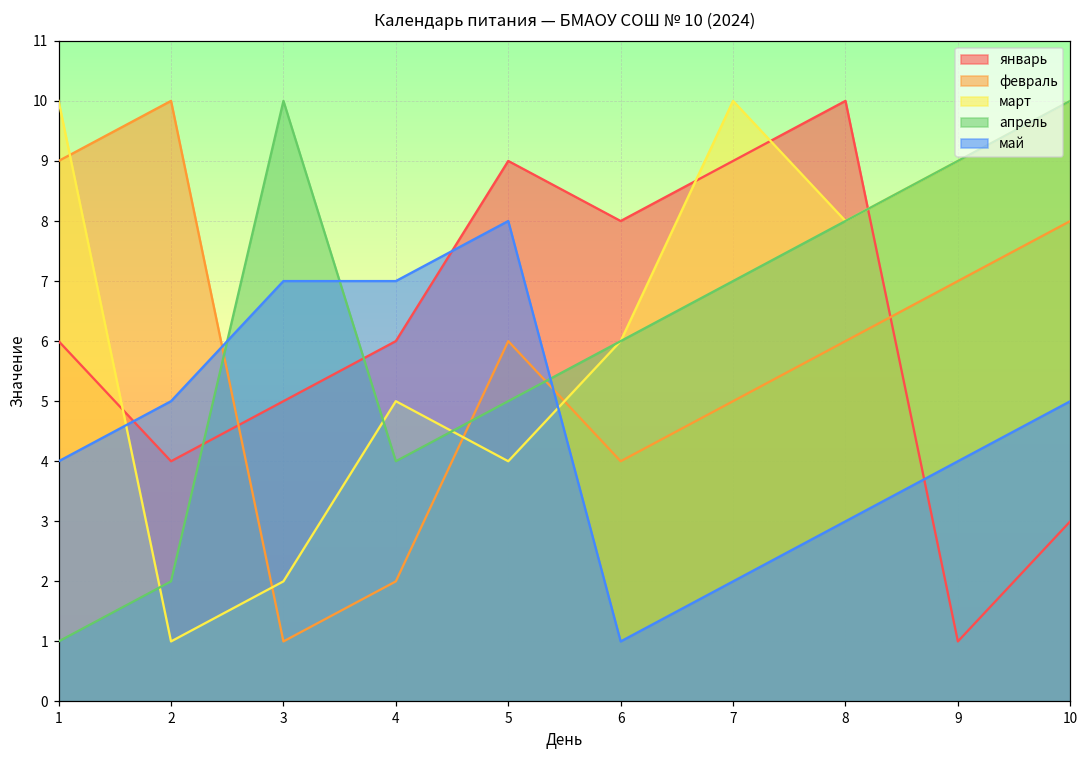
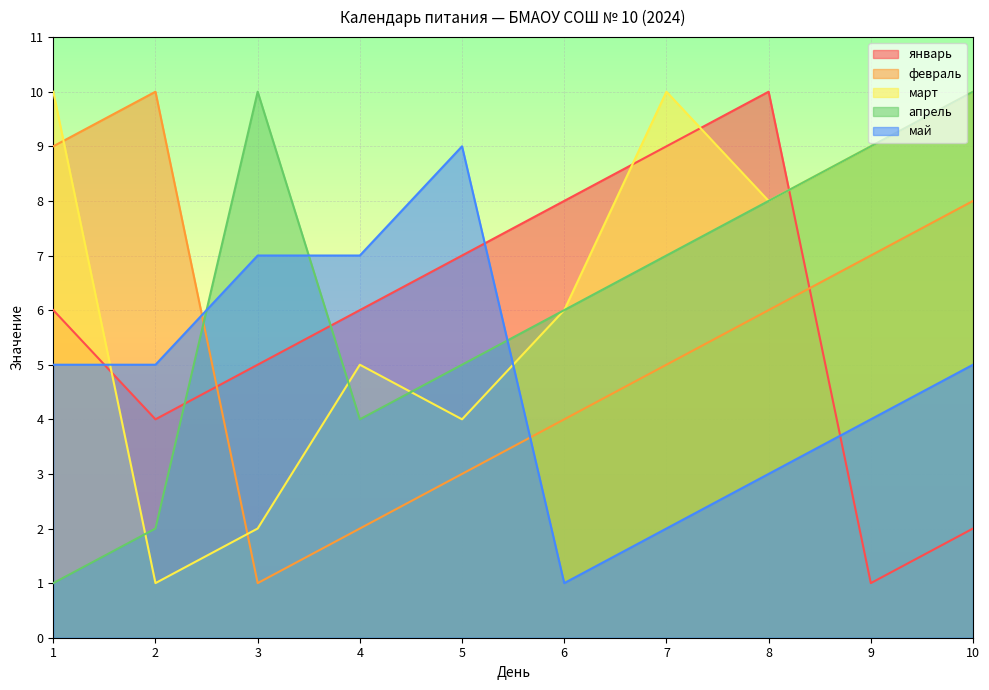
май, 1: 4 -> 5
январь, 5: 9 -> 7
февраль, 5: 6 -> 3
май, 5: 8 -> 9
январь, 10: 3 -> 2
